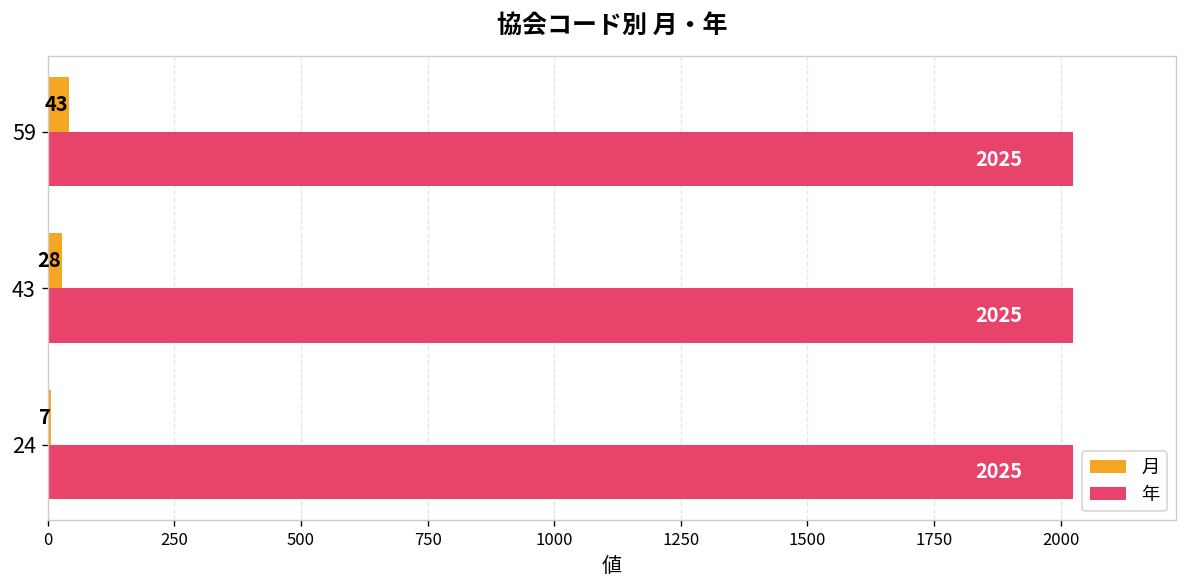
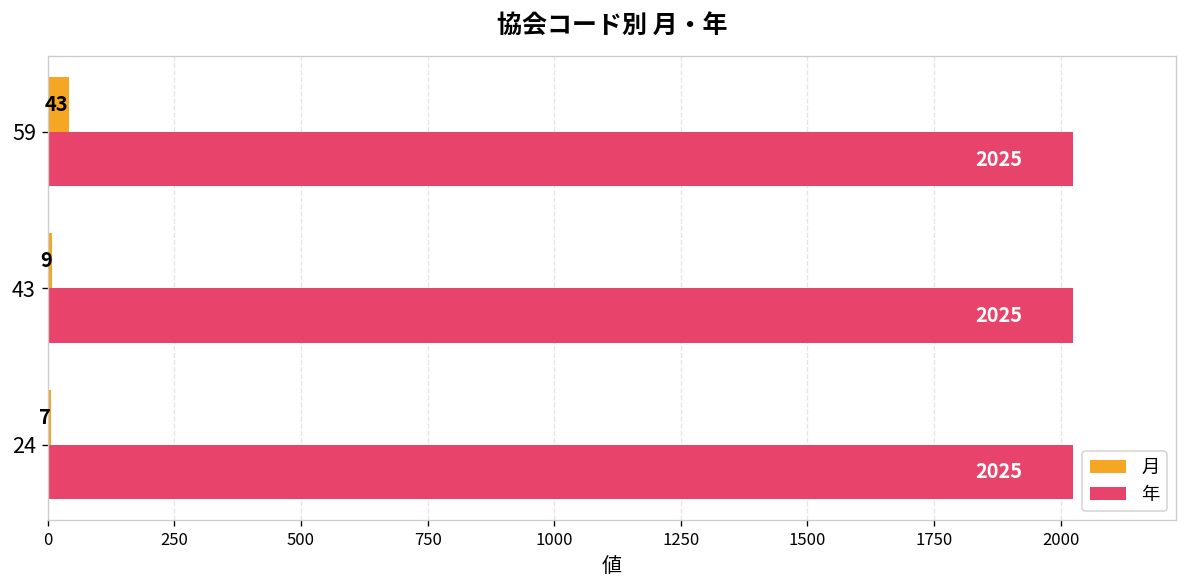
月, 43: 28 -> 9
